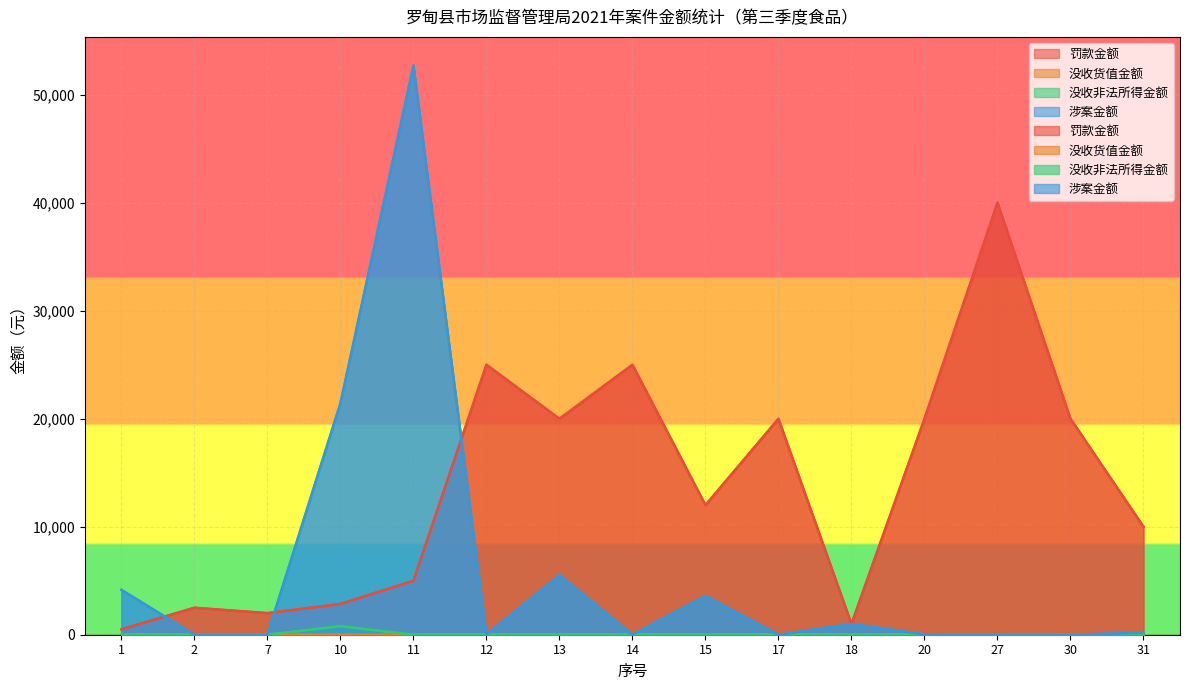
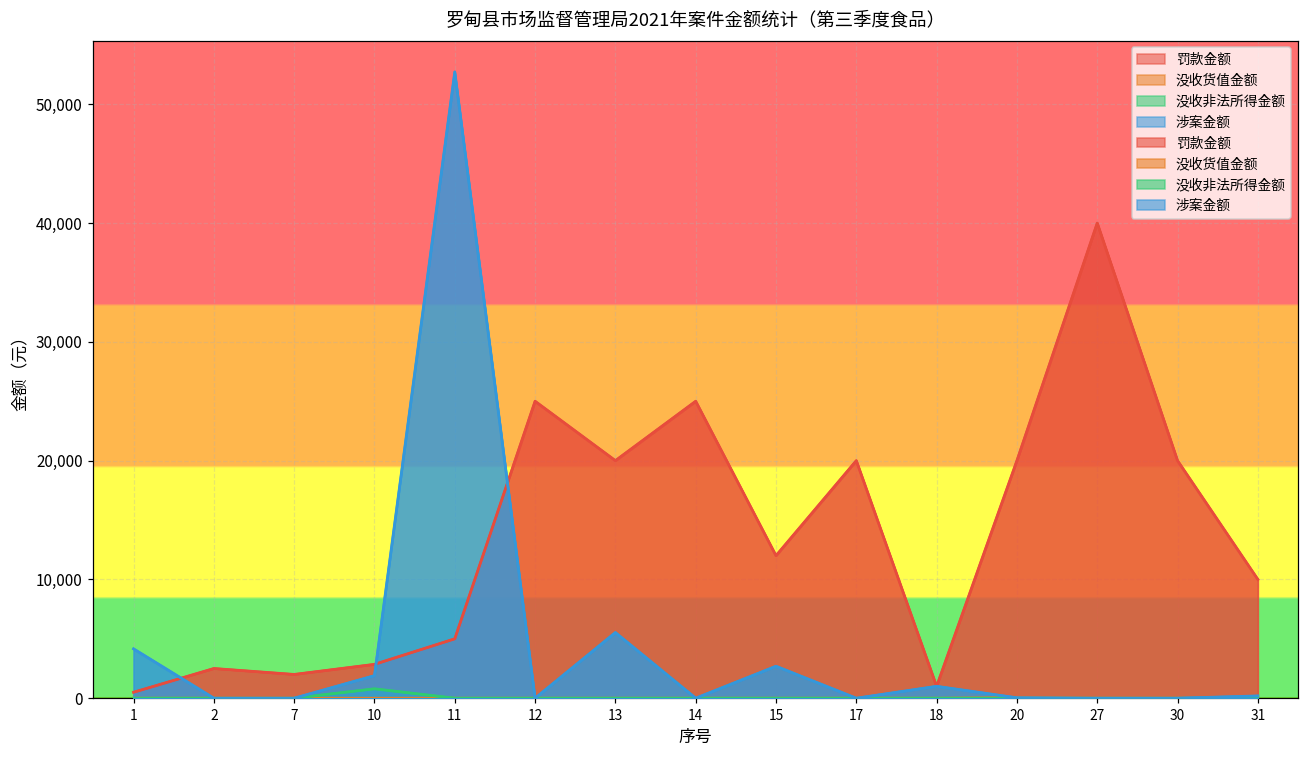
涉案金额, 10: 21,400 -> 1,900
涉案金额, 15: 3,600 -> 2,700
